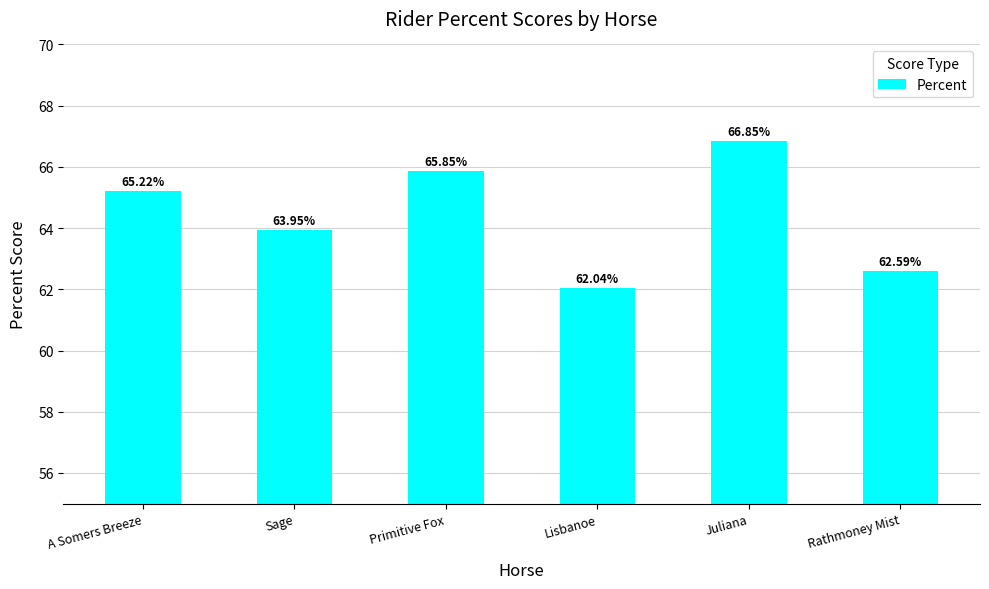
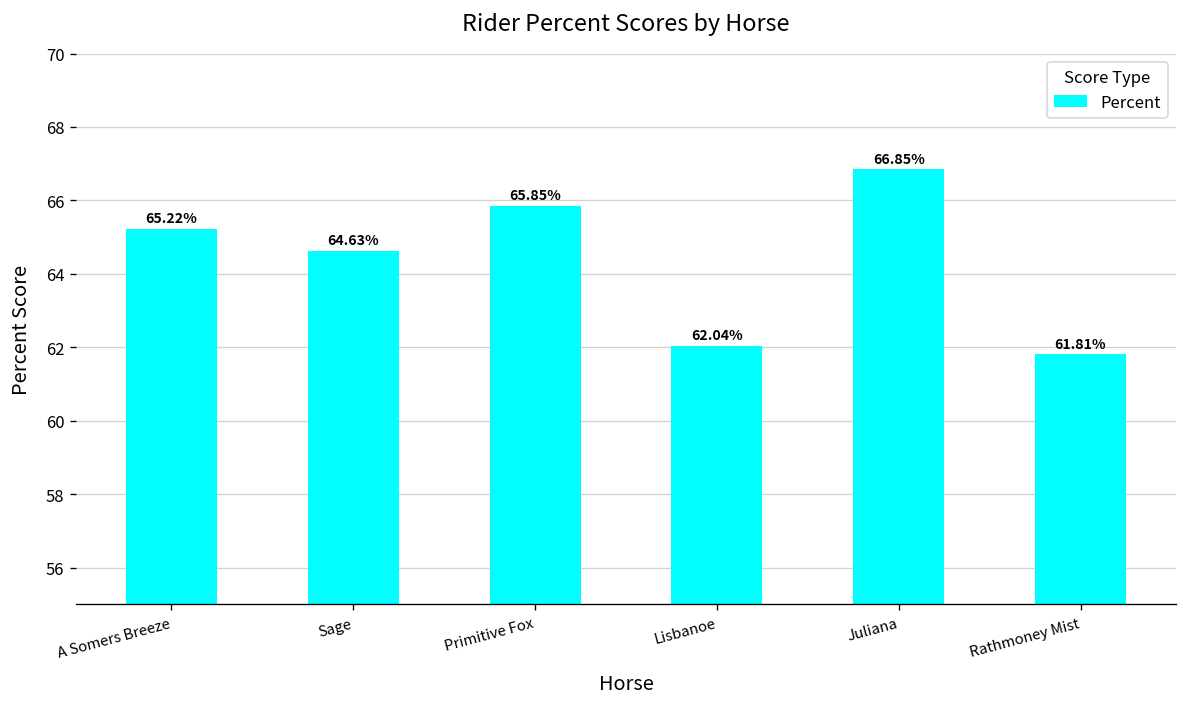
Sage: 63.95% -> 64.63%
Rathmoney Mist: 62.59% -> 61.81%
